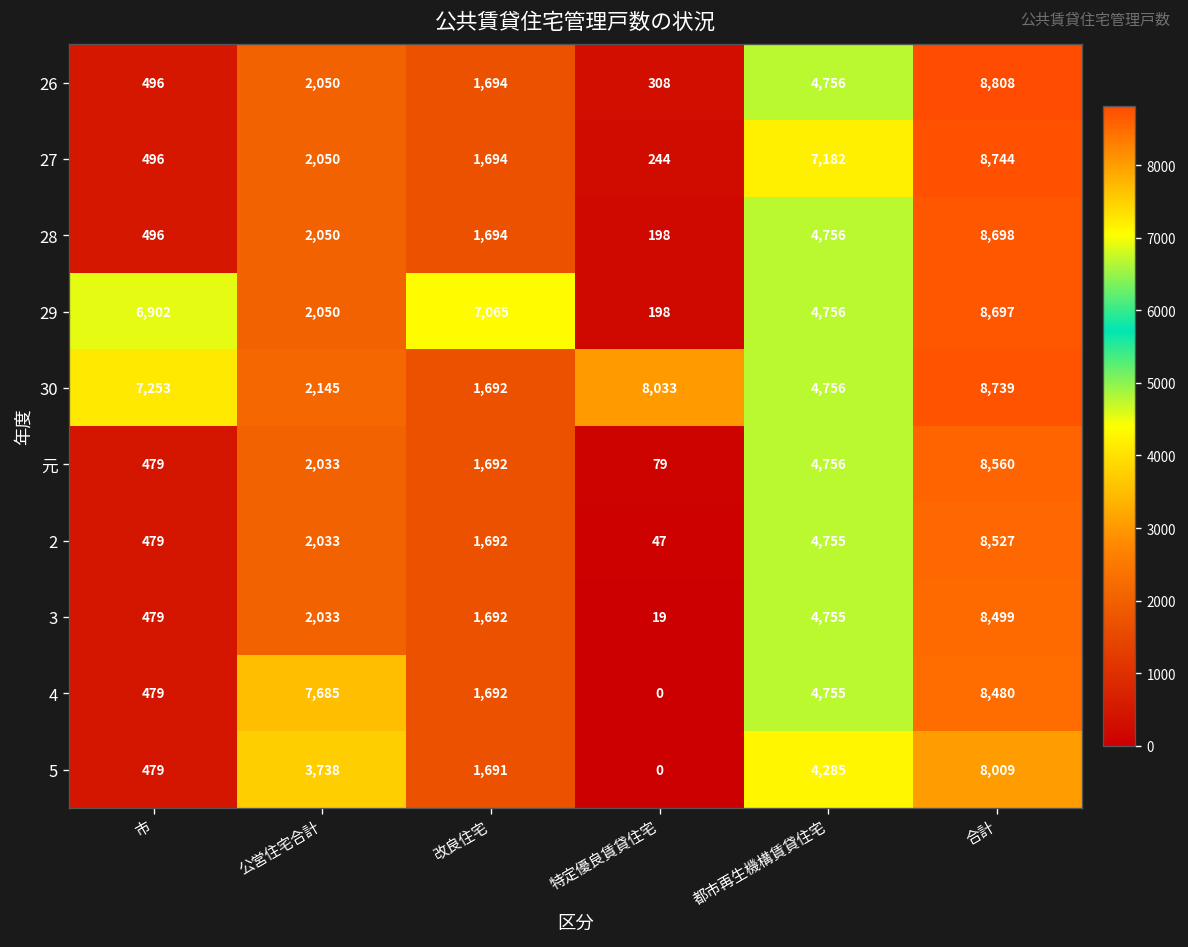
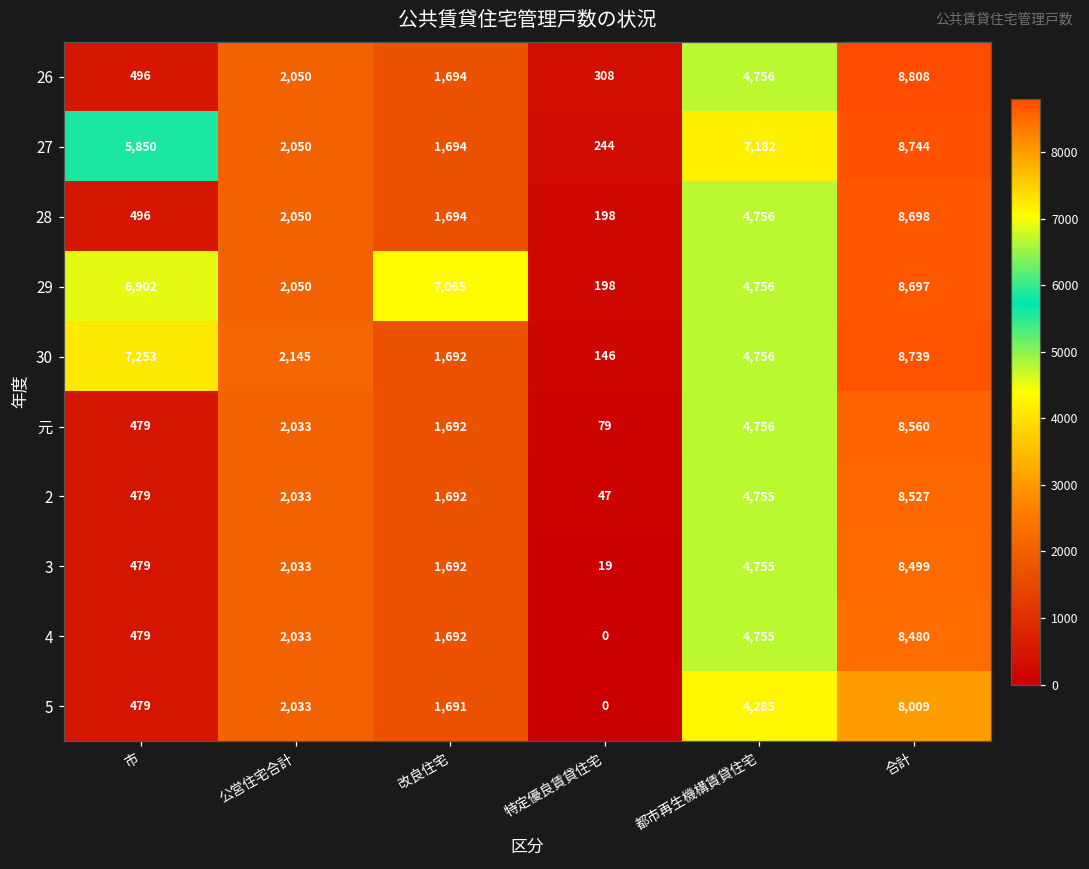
27, 市: 496 -> 5,850
30, 特定優良賃貸住宅: 8,033 -> 146
4, 公営住宅合計: 7,685 -> 2,033
5, 公営住宅合計: 3,738 -> 2,033
